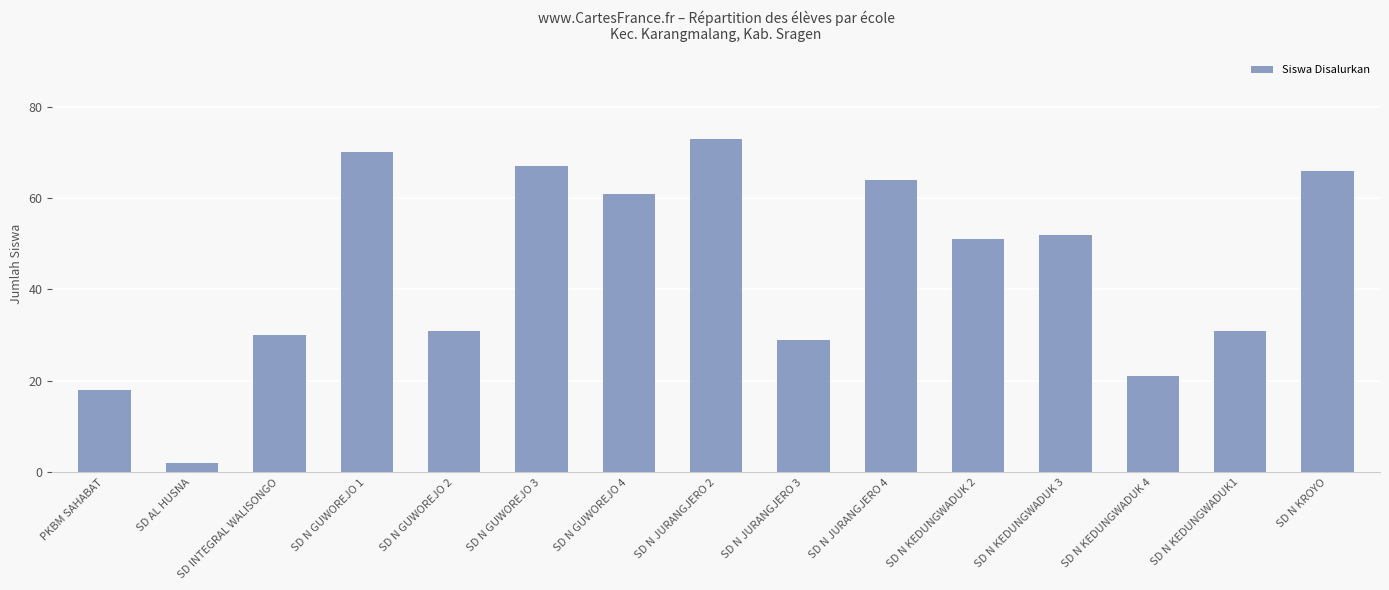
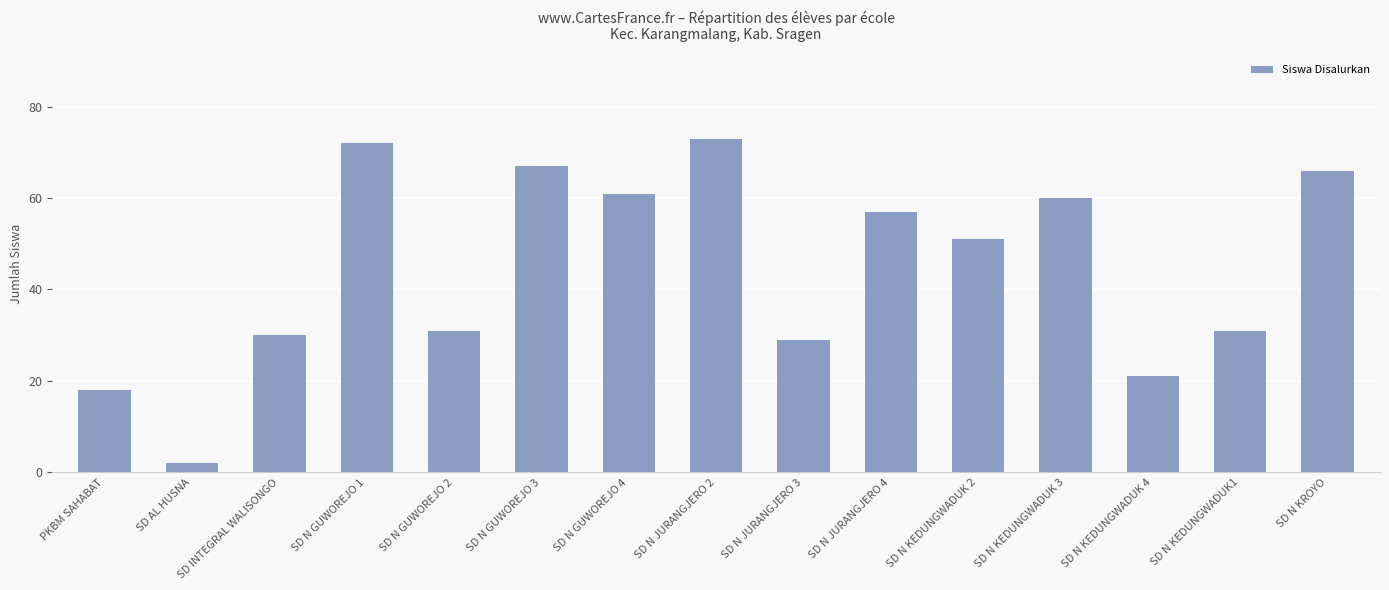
SD N GUWOREJO 1: 70 -> 72
SD N JURANGJERO 4: 64 -> 57
SD N KEDUNGWADUK 3: 52 -> 60
